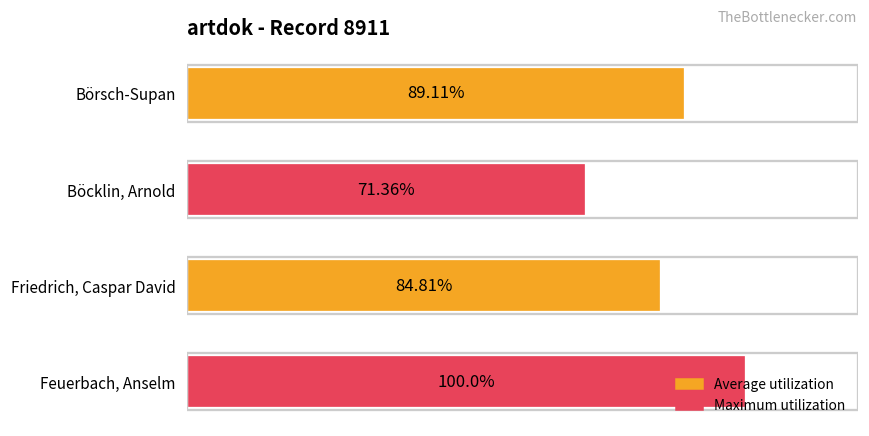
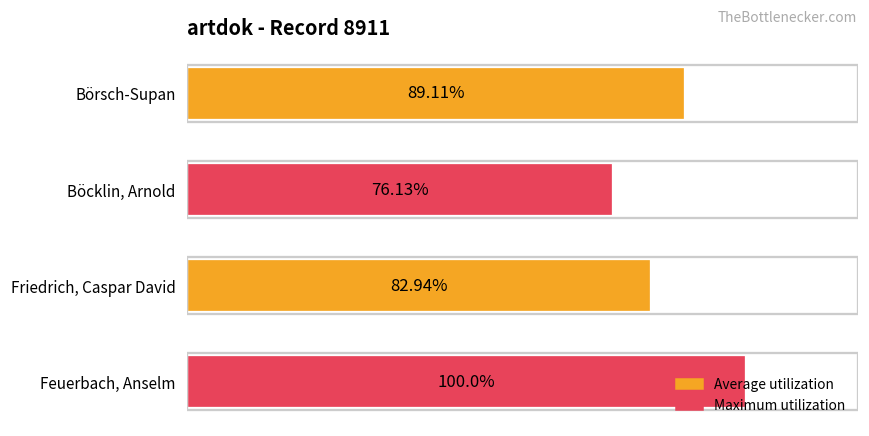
Böcklin, Arnold: 71.36% -> 76.13%
Friedrich, Caspar David: 84.81% -> 82.94%
